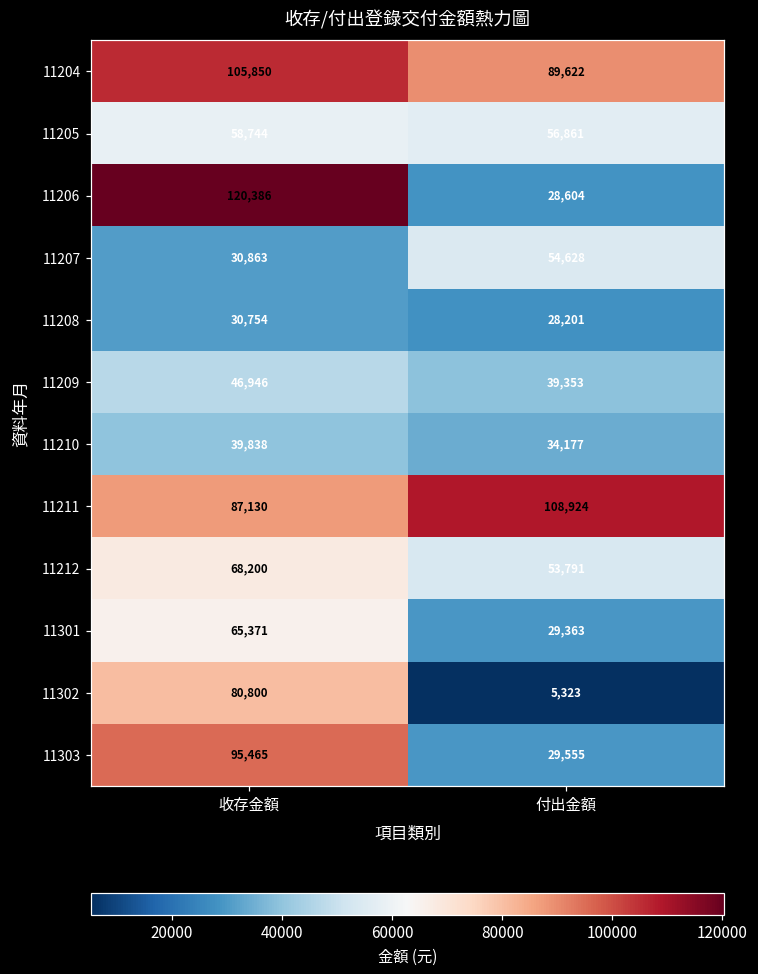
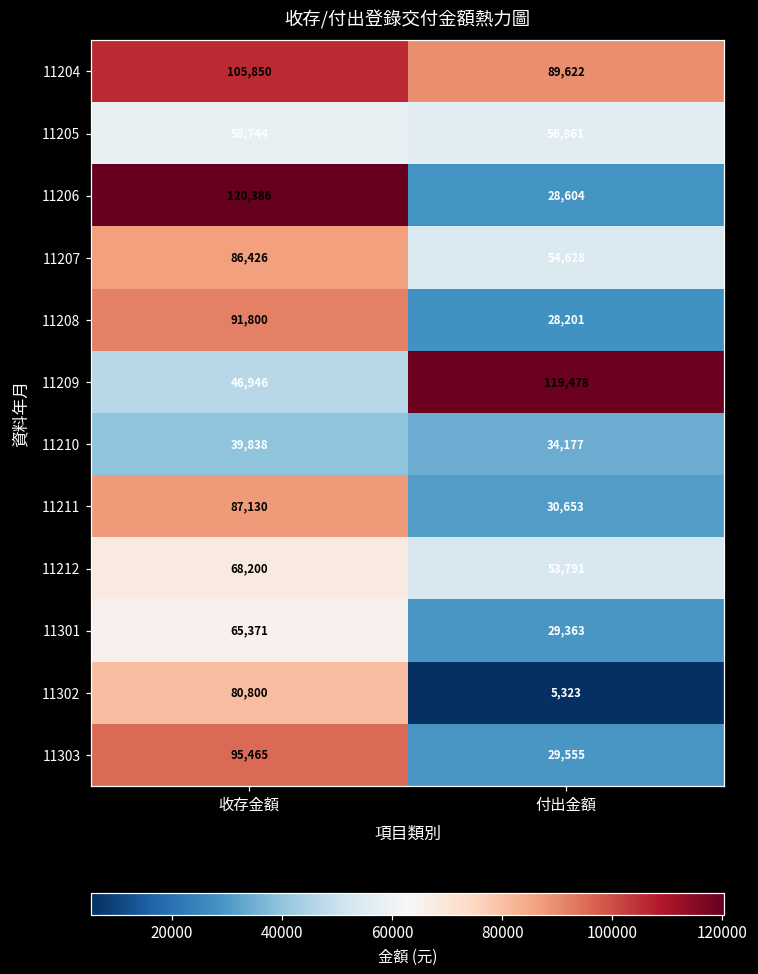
11207, 收存金額: 30,863 -> 86,426
11208, 收存金額: 30,754 -> 91,800
11209, 付出金額: 39,353 -> 119,478
11211, 付出金額: 108,924 -> 30,653
